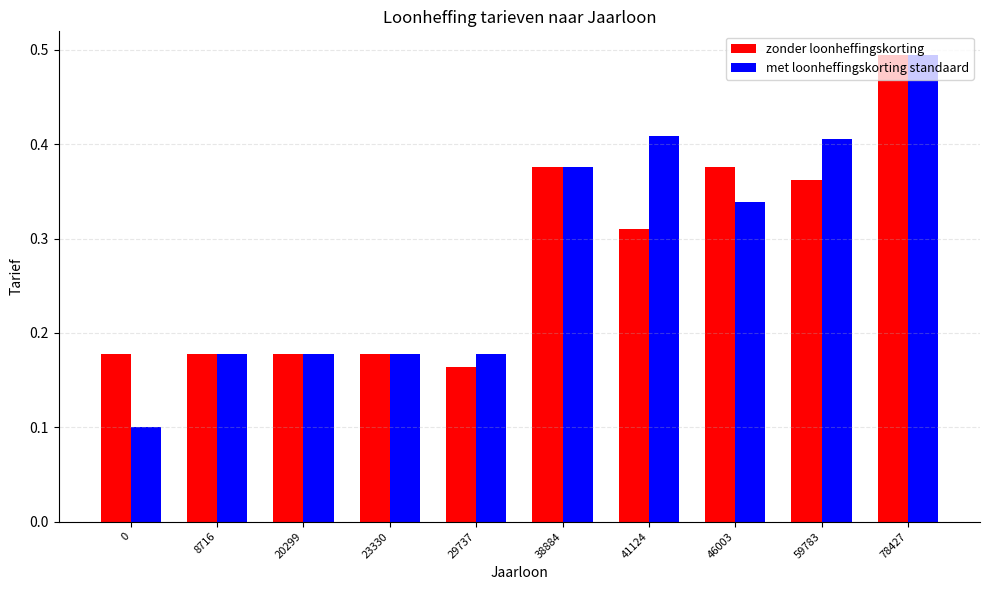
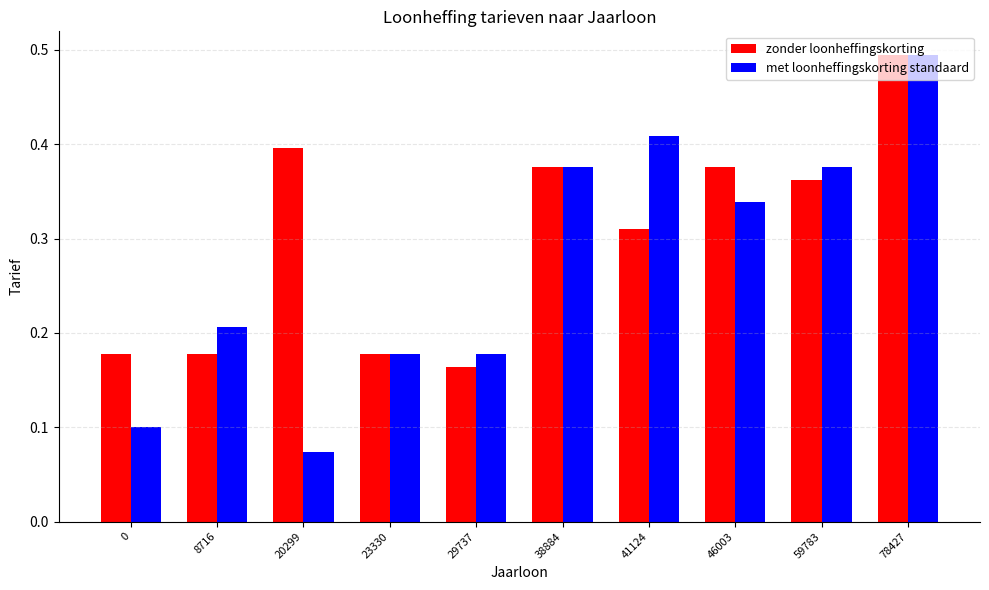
met loonheffingskorting standaard, 8716: 0.18 -> 0.21
zonder loonheffingskorting, 20299: 0.18 -> 0.40
met loonheffingskorting standaard, 20299: 0.18 -> 0.07
met loonheffingskorting standaard, 59783: 0.41 -> 0.38
